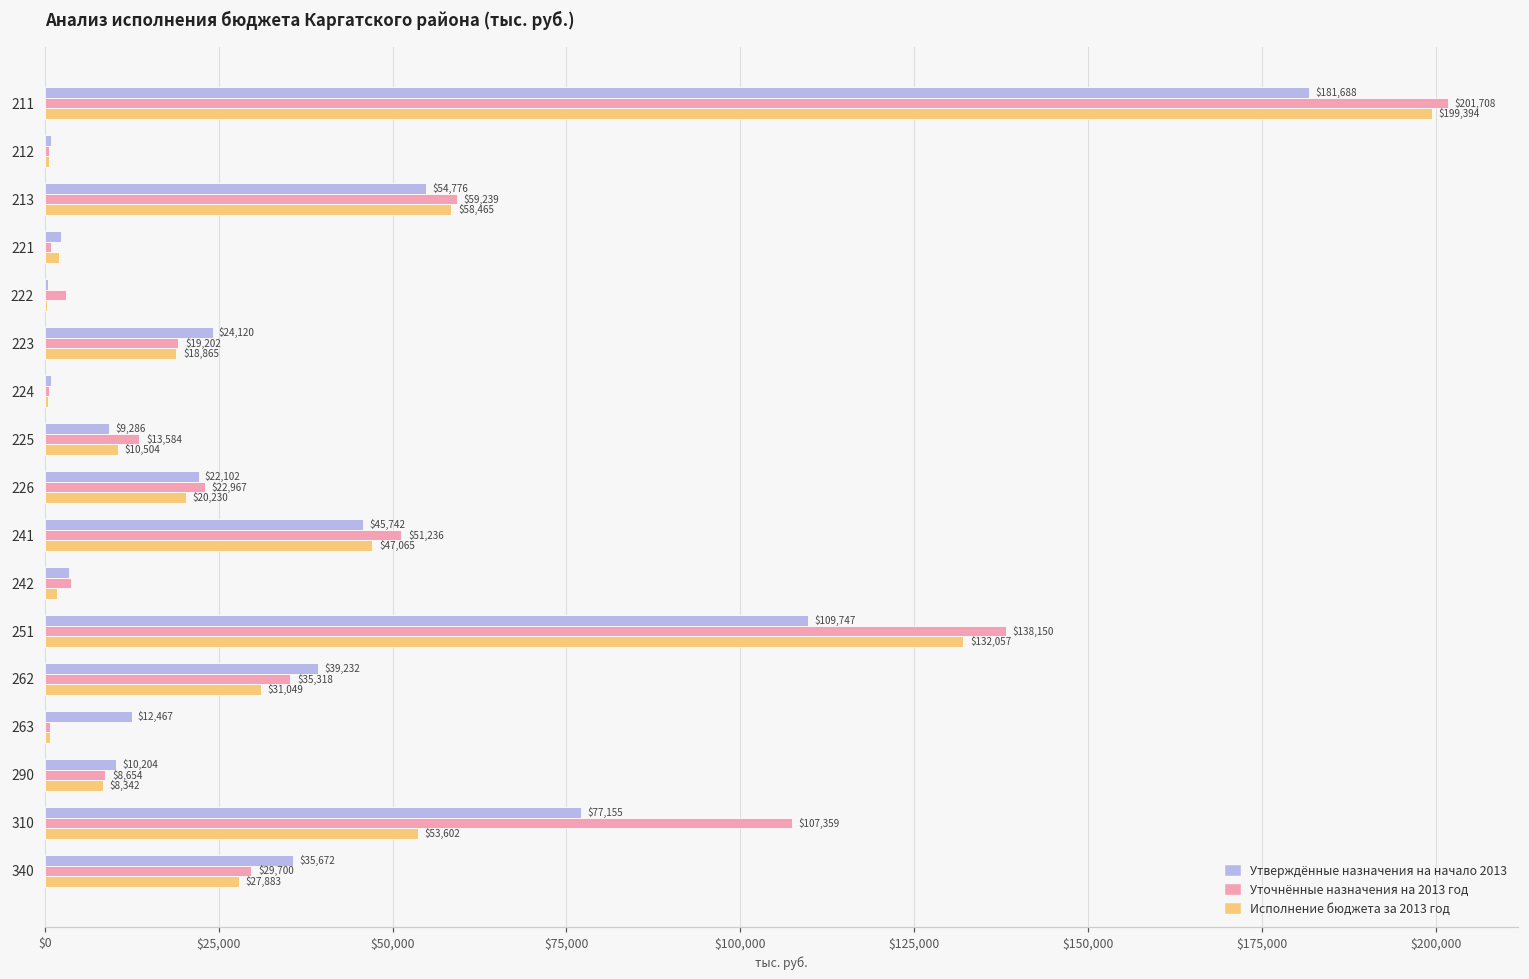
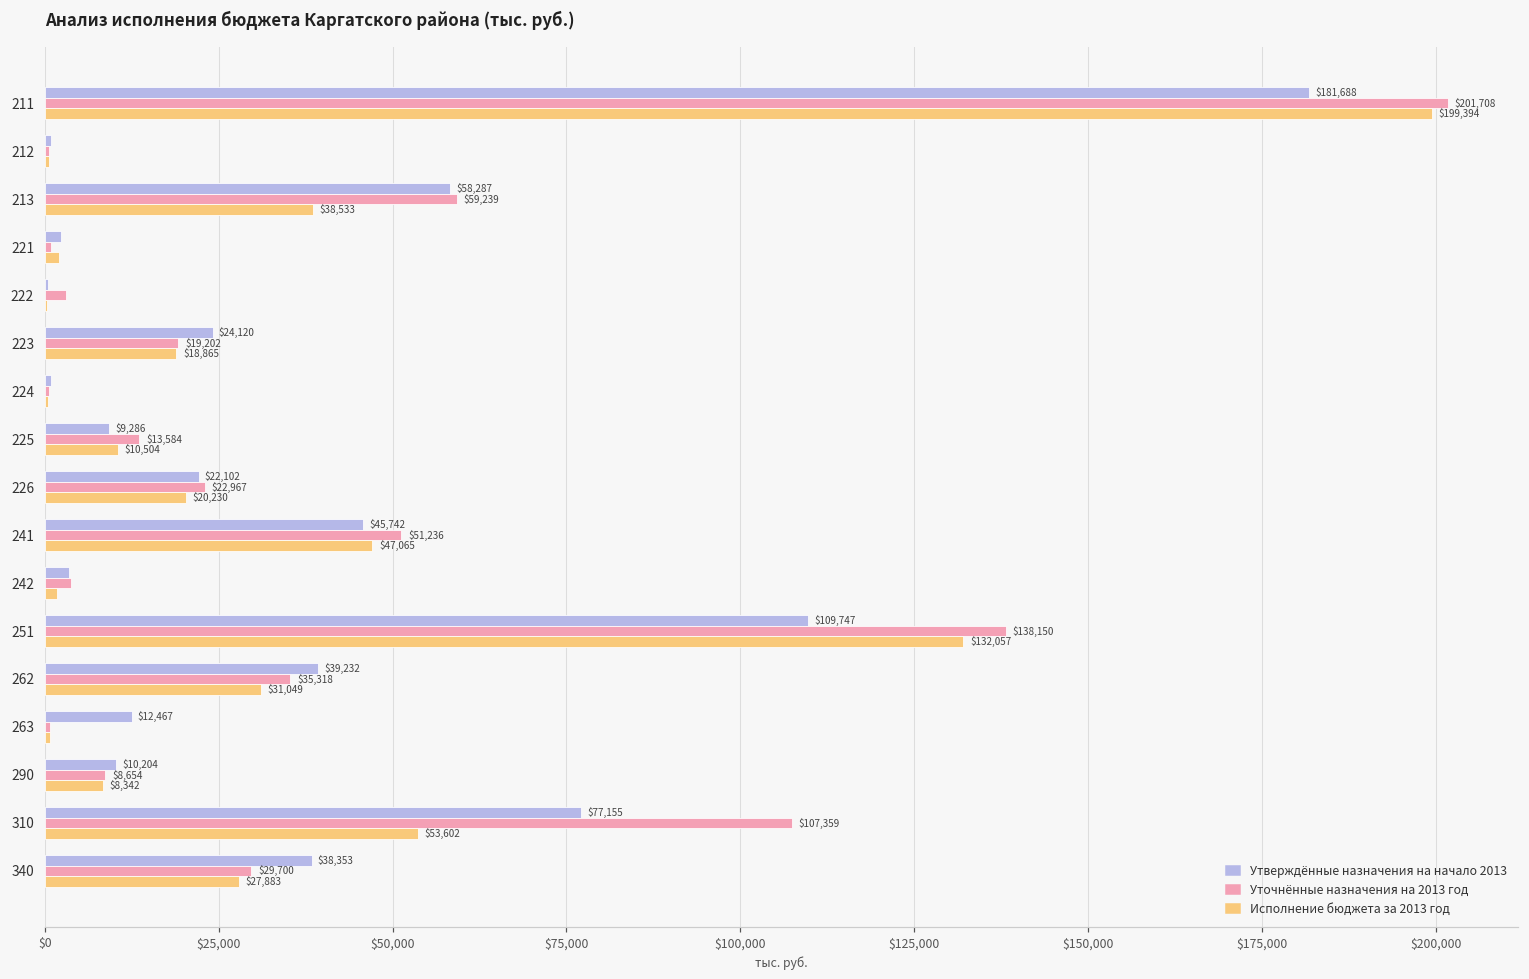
Утверждённые назначения на начало 2013, 213: $54,776 -> $58,287
Исполнение бюджета за 2013 год, 213: $58,465 -> $38,533
Утверждённые назначения на начало 2013, 340: $35,672 -> $38,353
